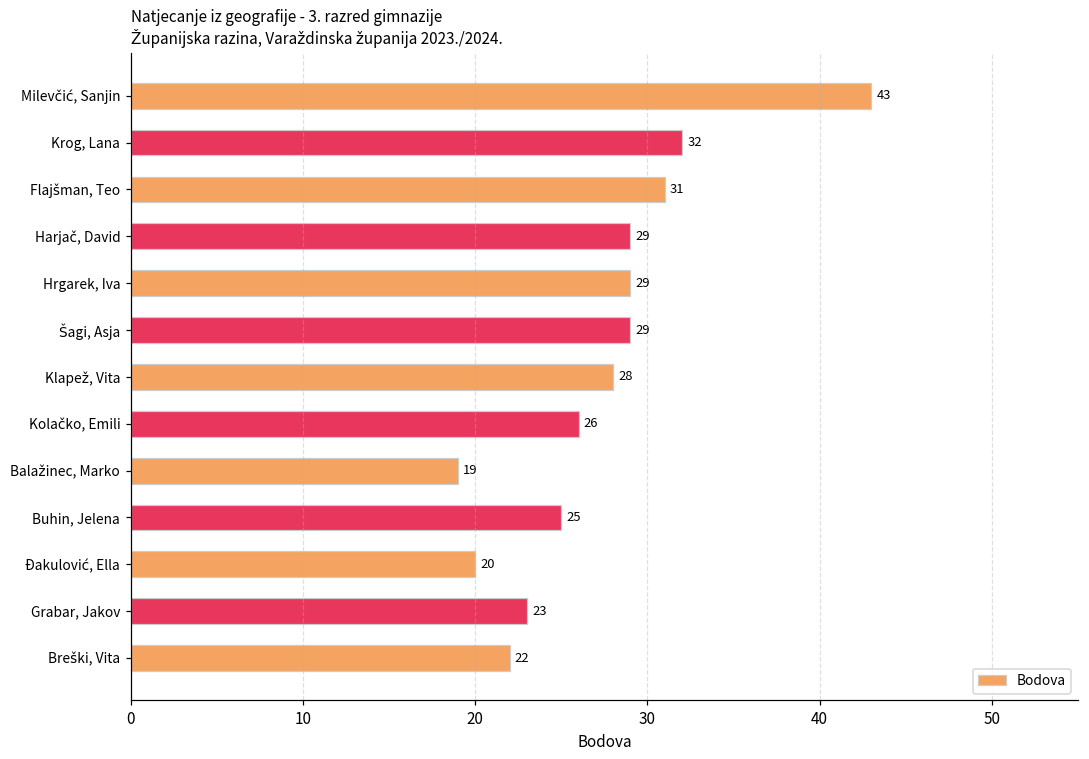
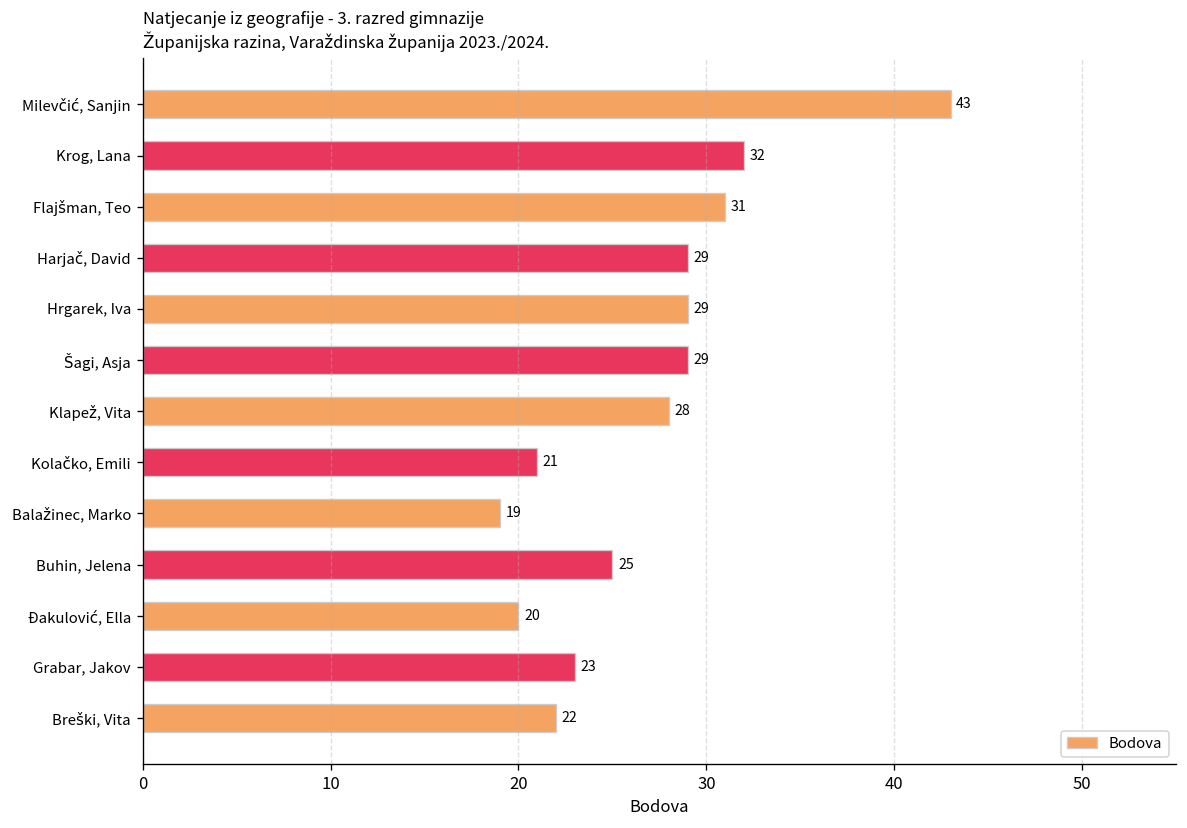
Kolačko, Emili: 26 -> 21
